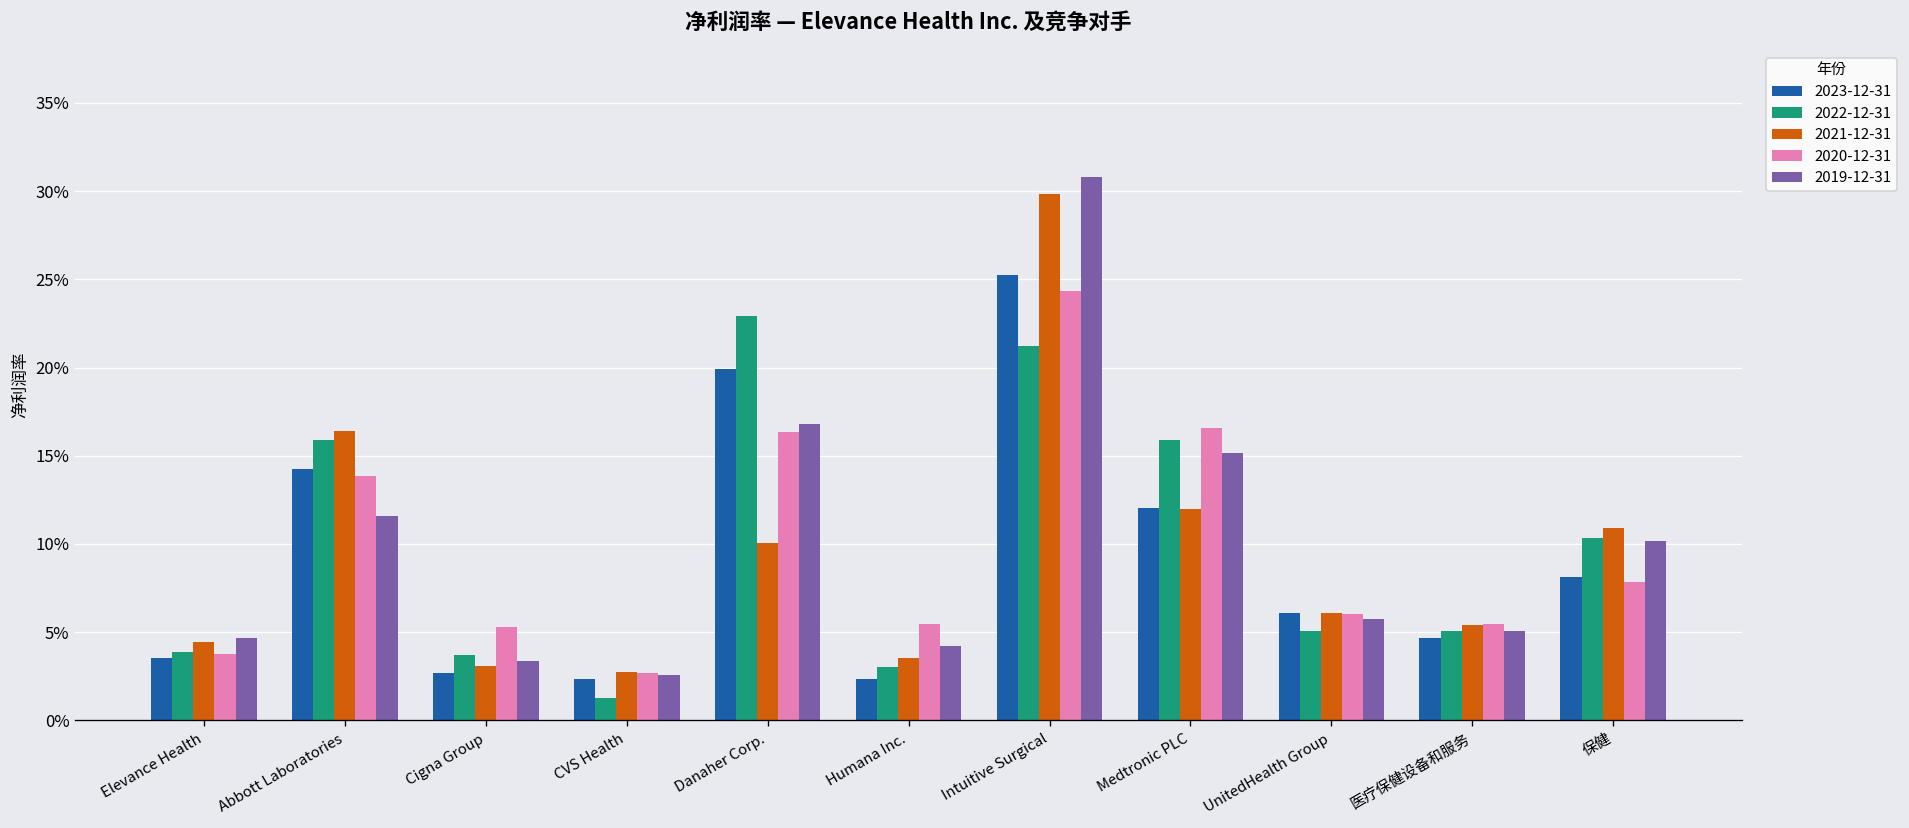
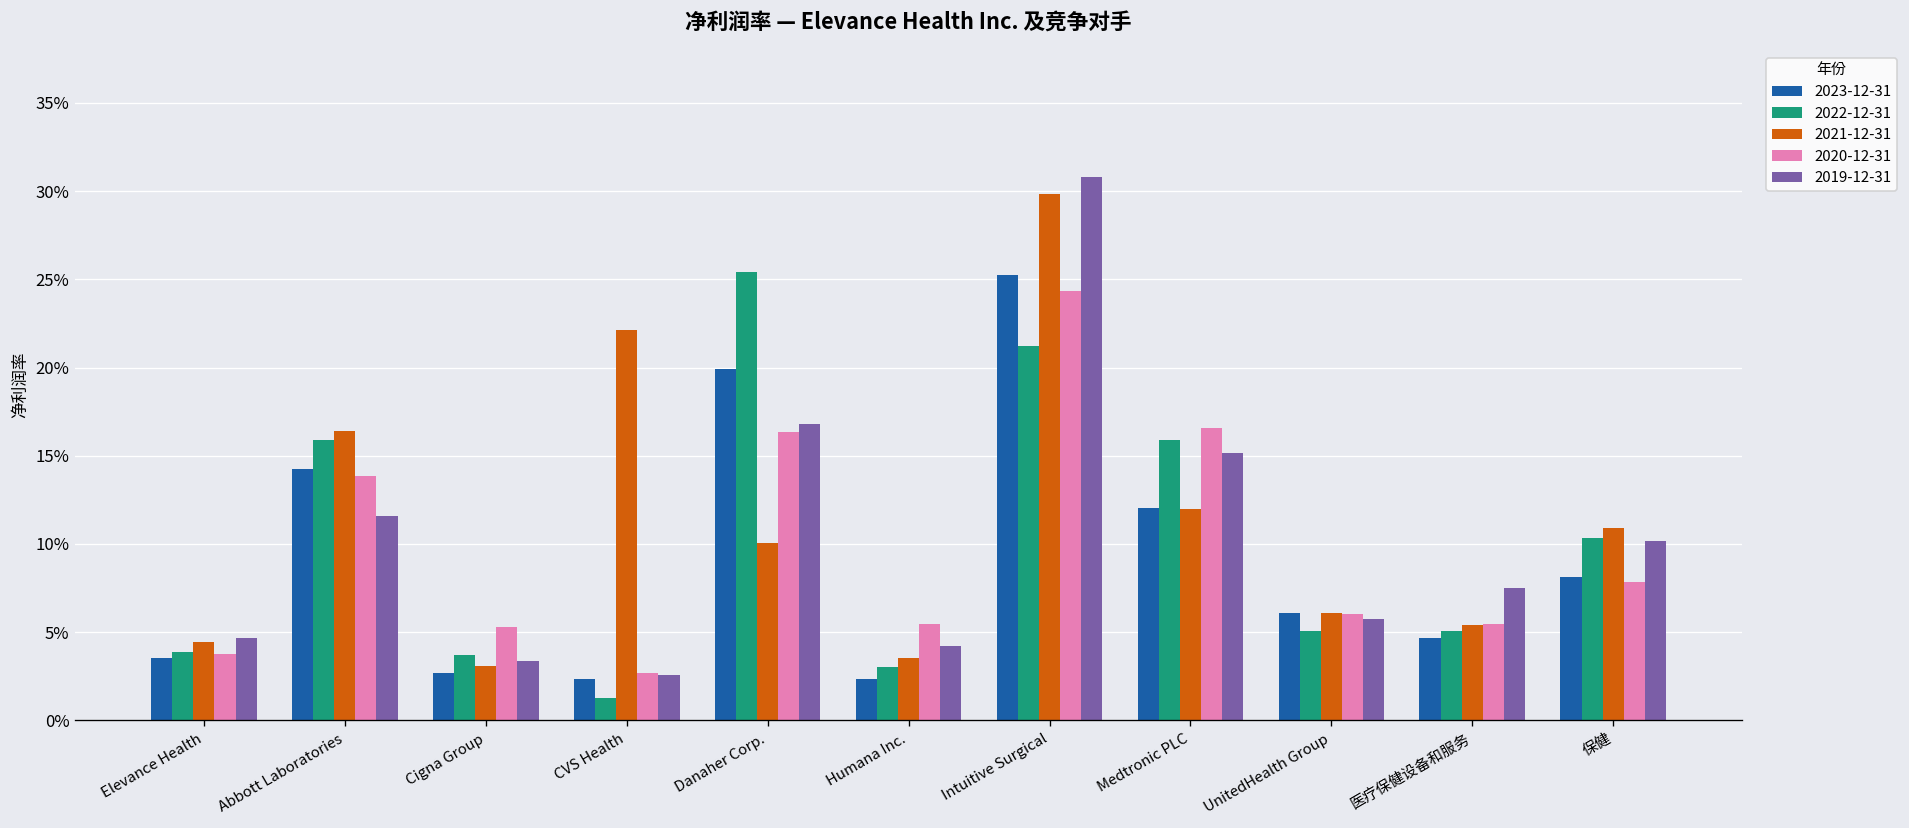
2021-12-31, CVS Health: 2.7% -> 22.1%
2022-12-31, Danaher Corp.: 22.9% -> 25.4%
2019-12-31, 医疗保健设备和服务: 5.1% -> 7.5%
